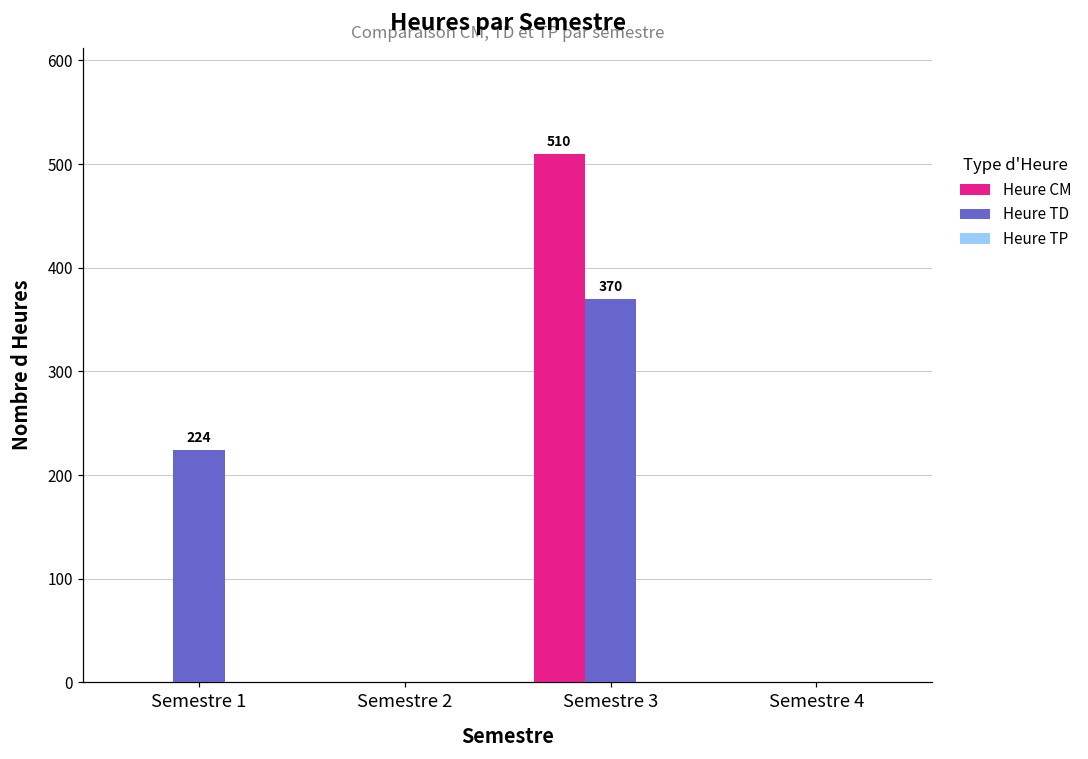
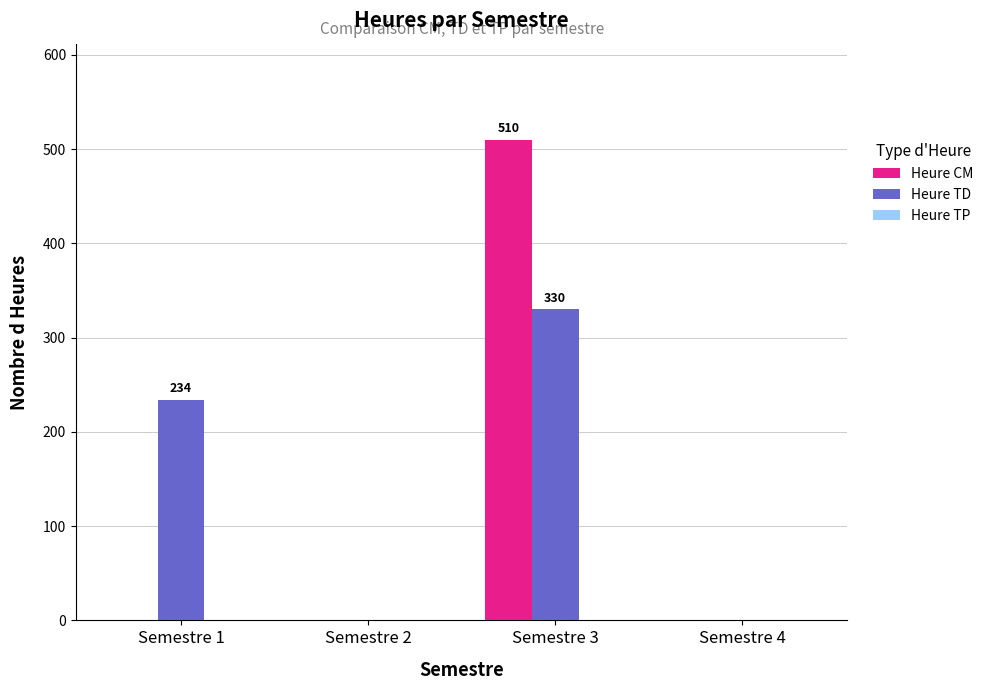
Heure TD, Semestre 1: 224 -> 234
Heure TD, Semestre 3: 370 -> 330
